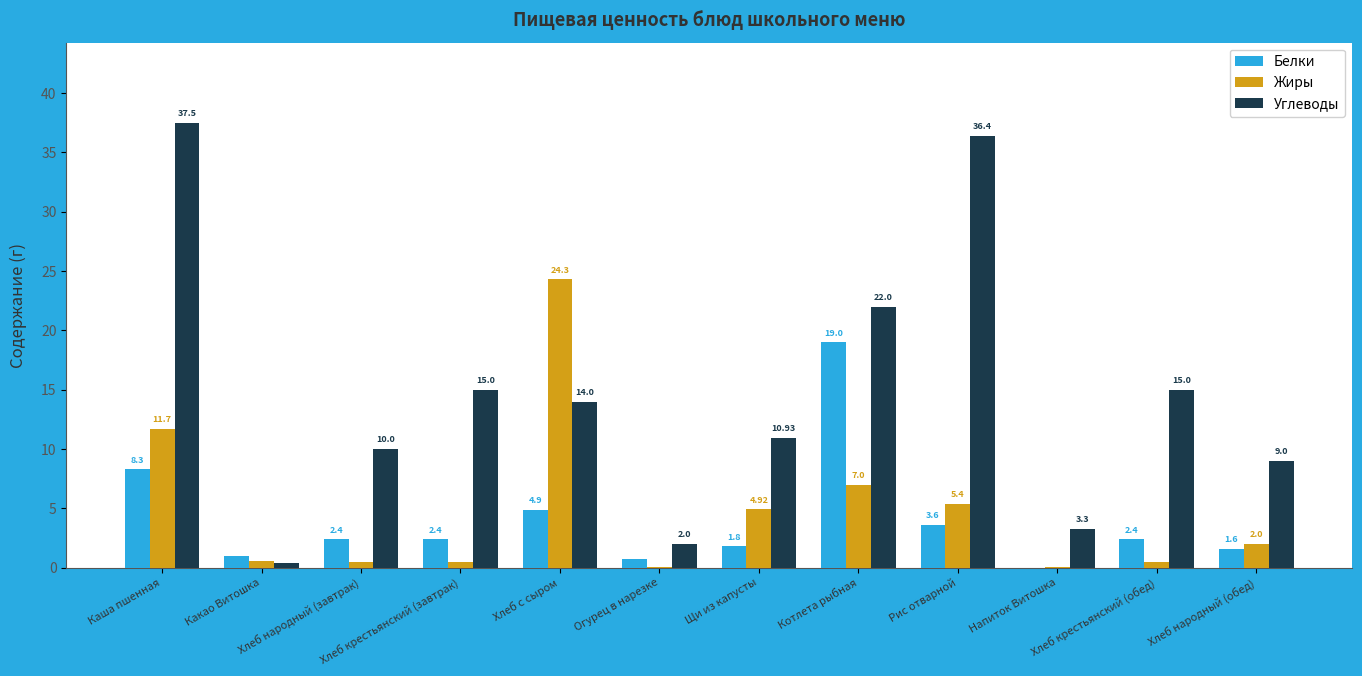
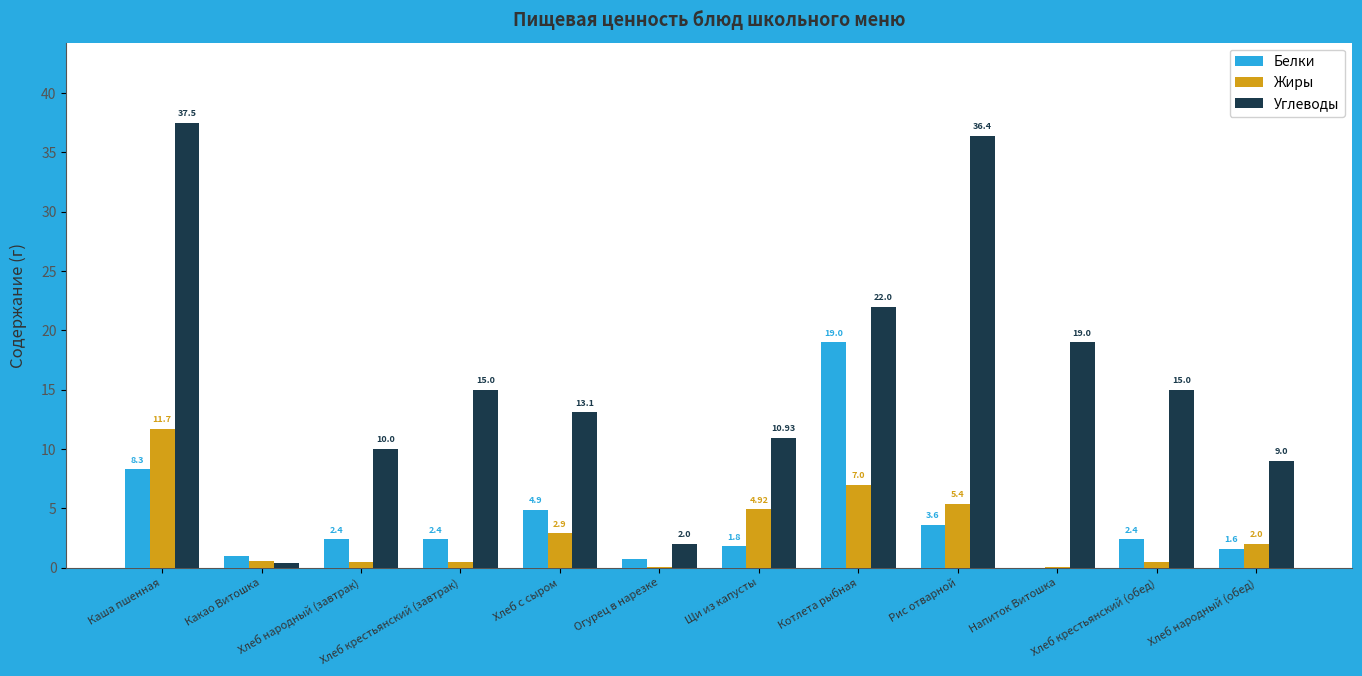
Жиры, Хлеб с сыром: 24.3 -> 2.9
Углеводы, Хлеб с сыром: 14.0 -> 13.1
Углеводы, Напиток Витошка: 3.3 -> 19.0
